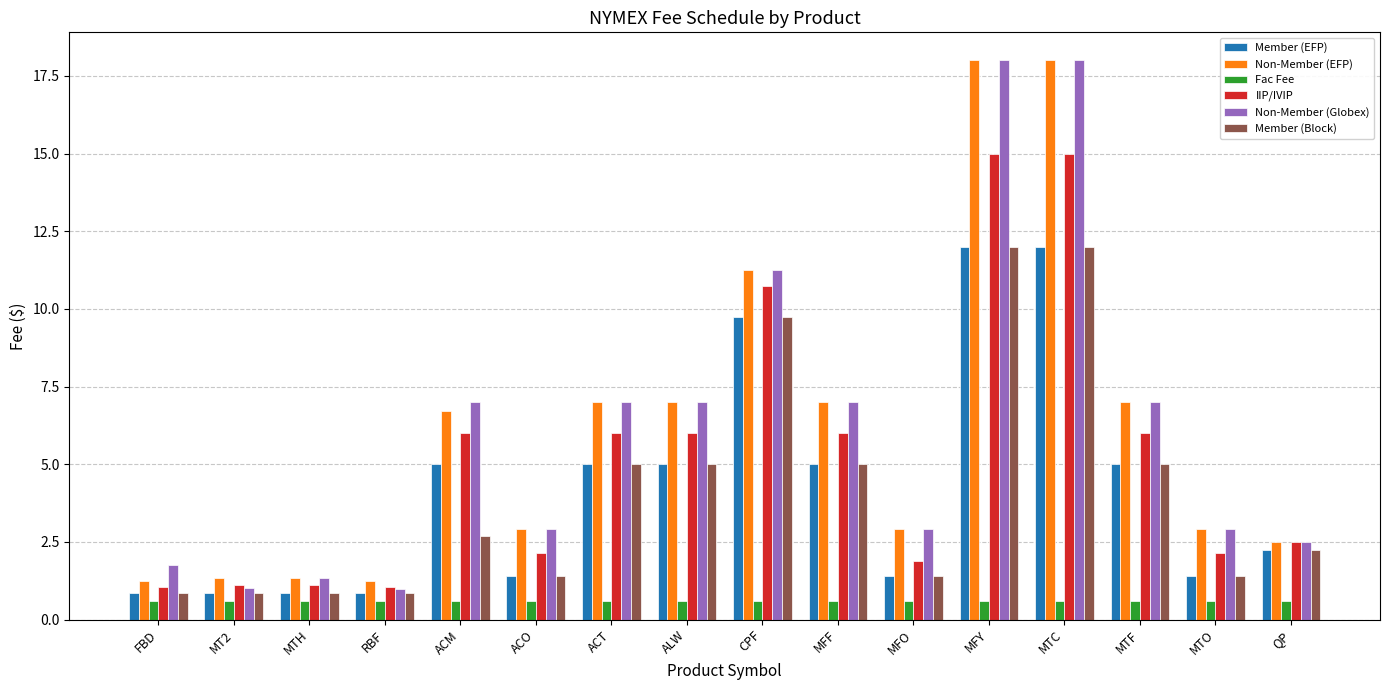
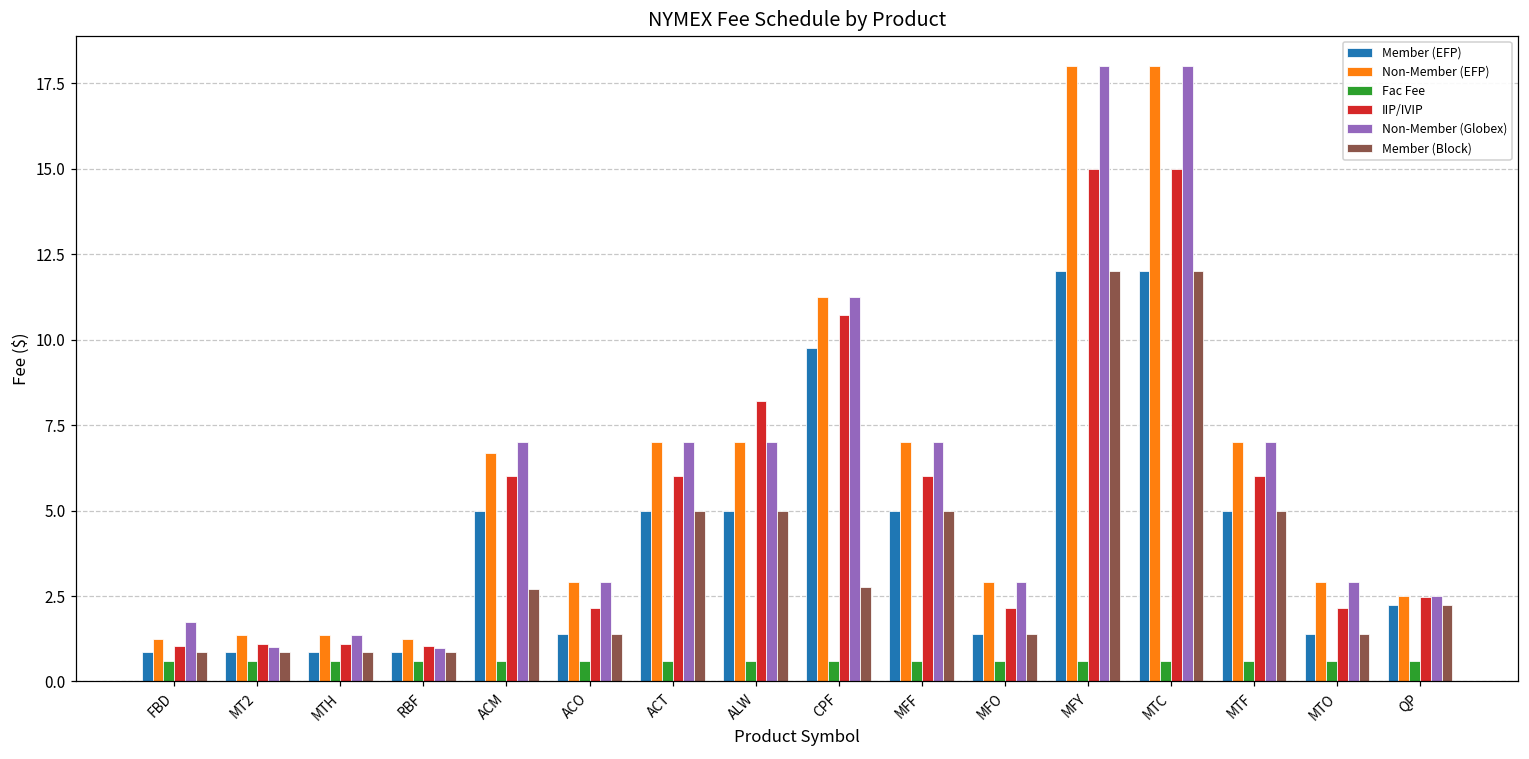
IIP/IVIP, ALW: 6.0 -> 8.2
Member (Block), CPF: 9.8 -> 2.8
IIP/IVIP, MFO: 1.9 -> 2.2
